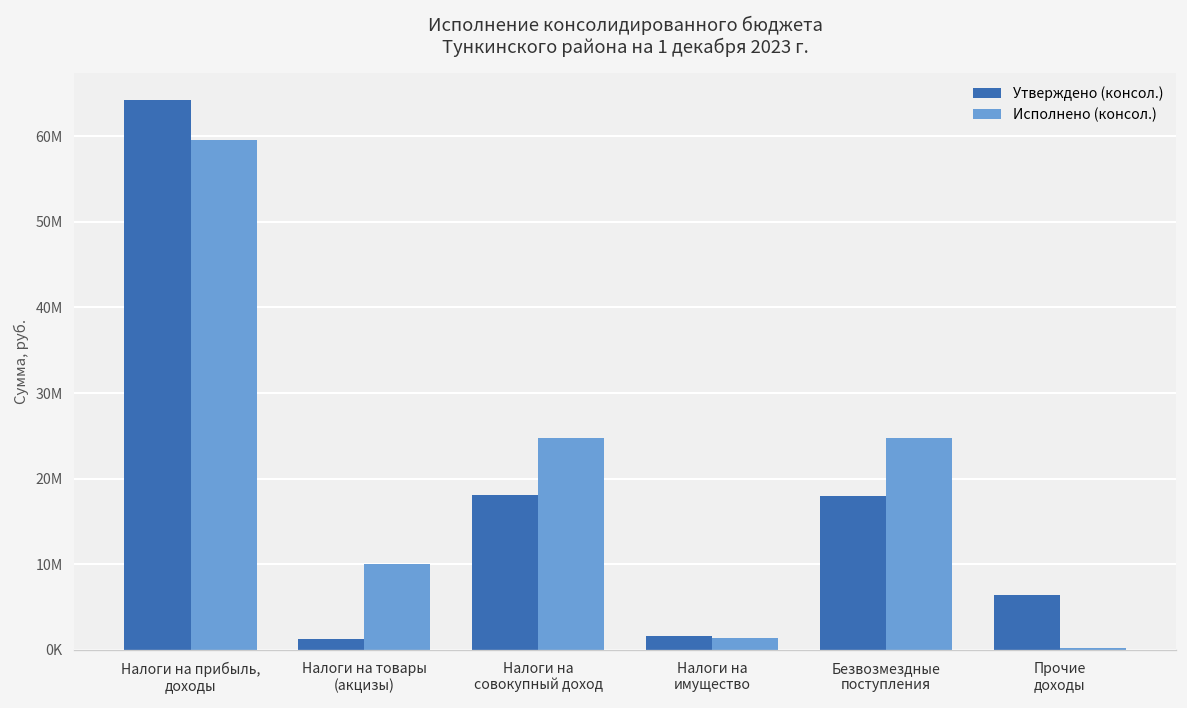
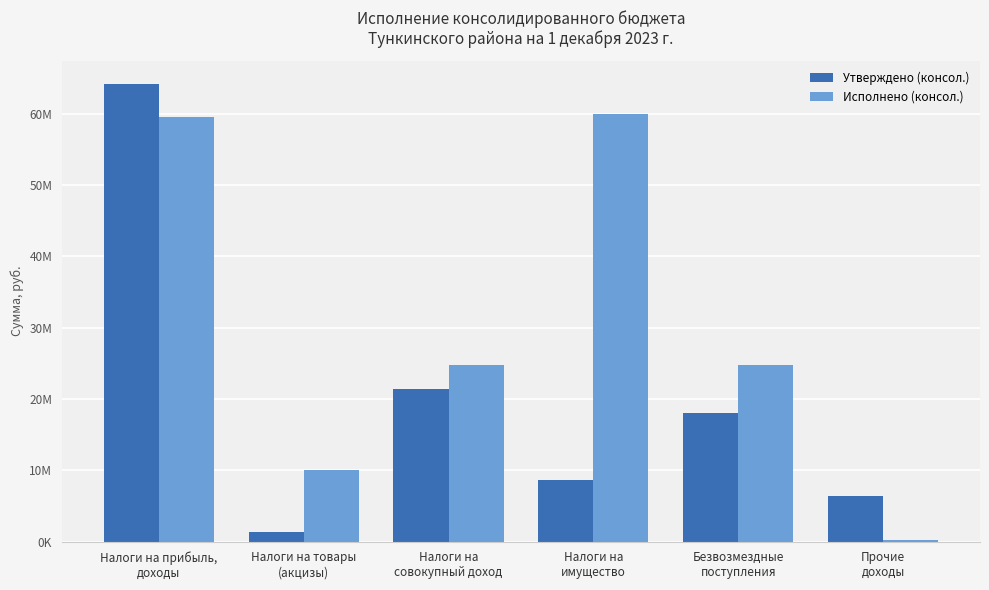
Утверждено (консол.), Налоги на совокупный доход: 18000000 -> 21000000
Утверждено (консол.), Налоги на имущество: 2000000 -> 9000000
Исполнено (консол.), Налоги на имущество: 1000000 -> 60000000
